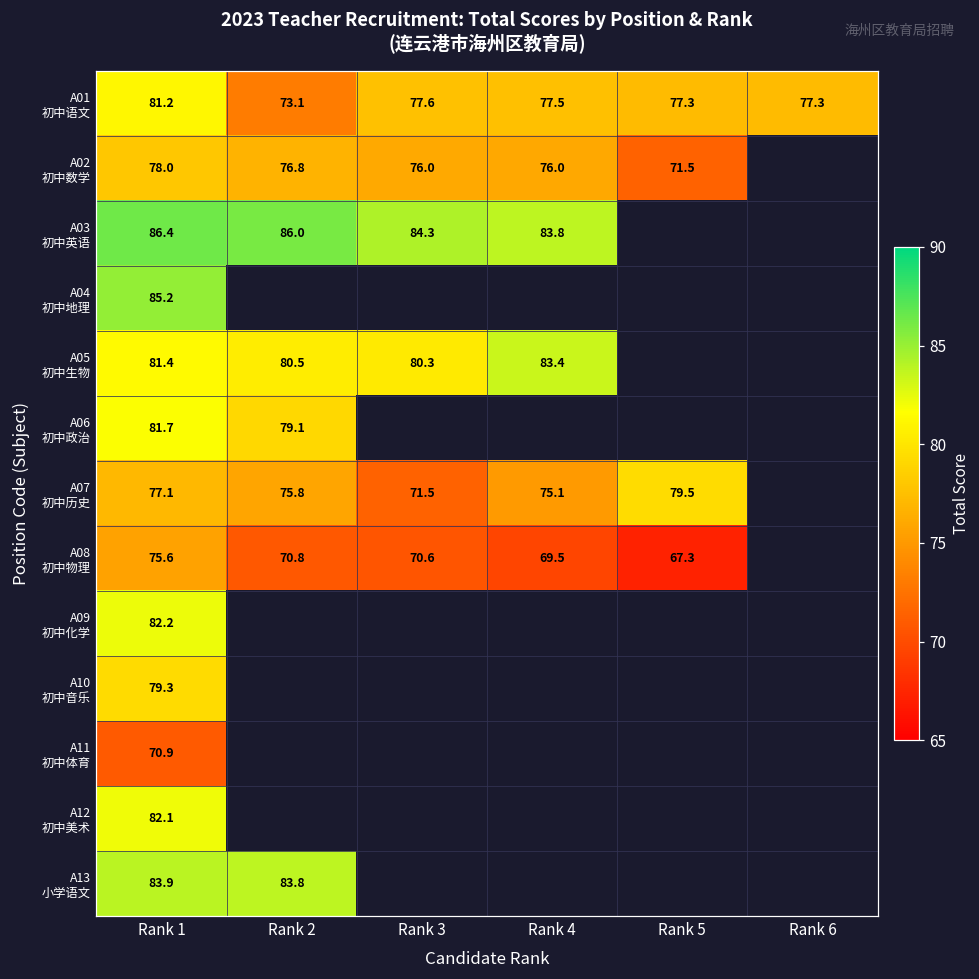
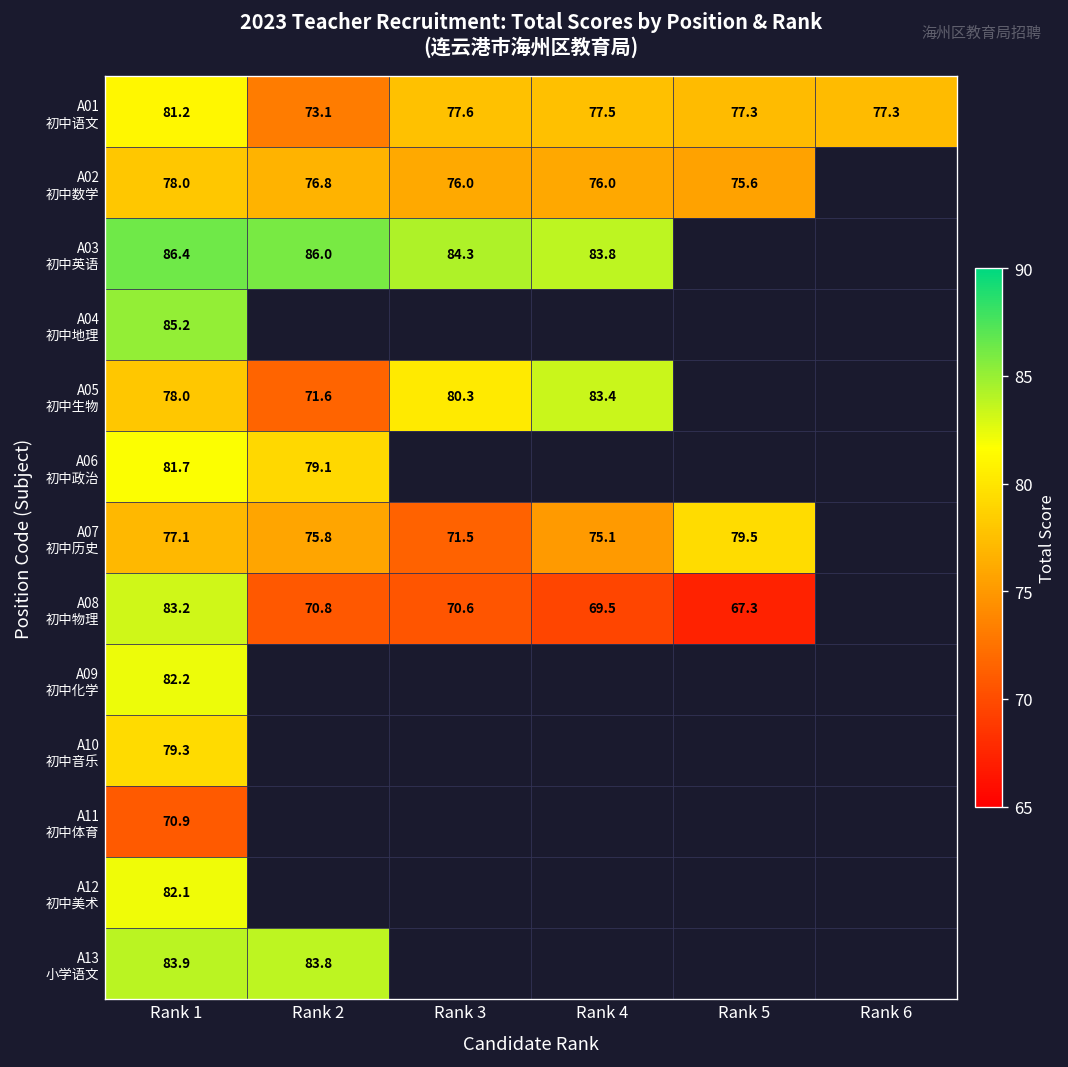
A02 初中数学, Rank 5: 71.5 -> 75.6
A05 初中生物, Rank 1: 81.4 -> 78.0
A05 初中生物, Rank 2: 80.5 -> 71.6
A08 初中物理, Rank 1: 75.6 -> 83.2
